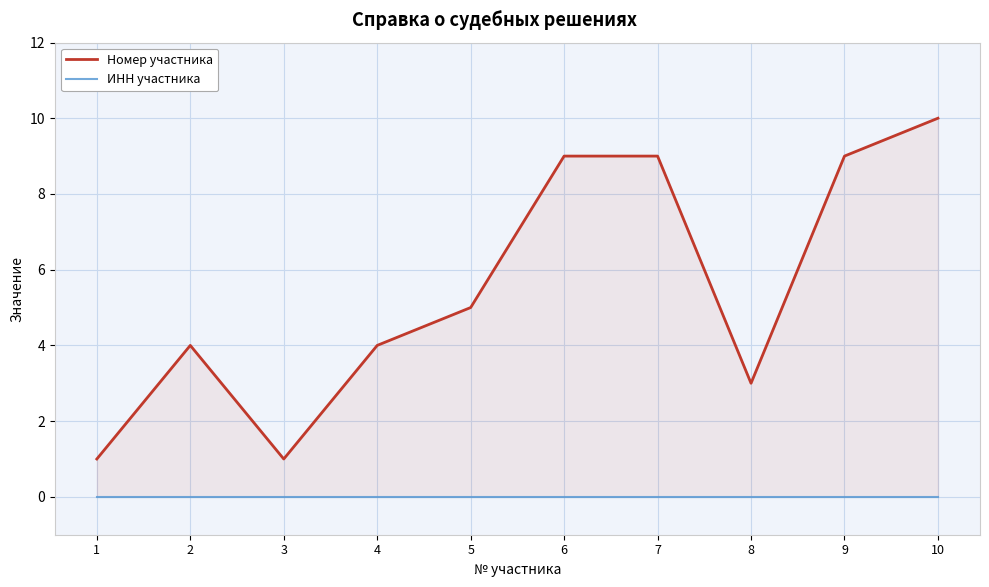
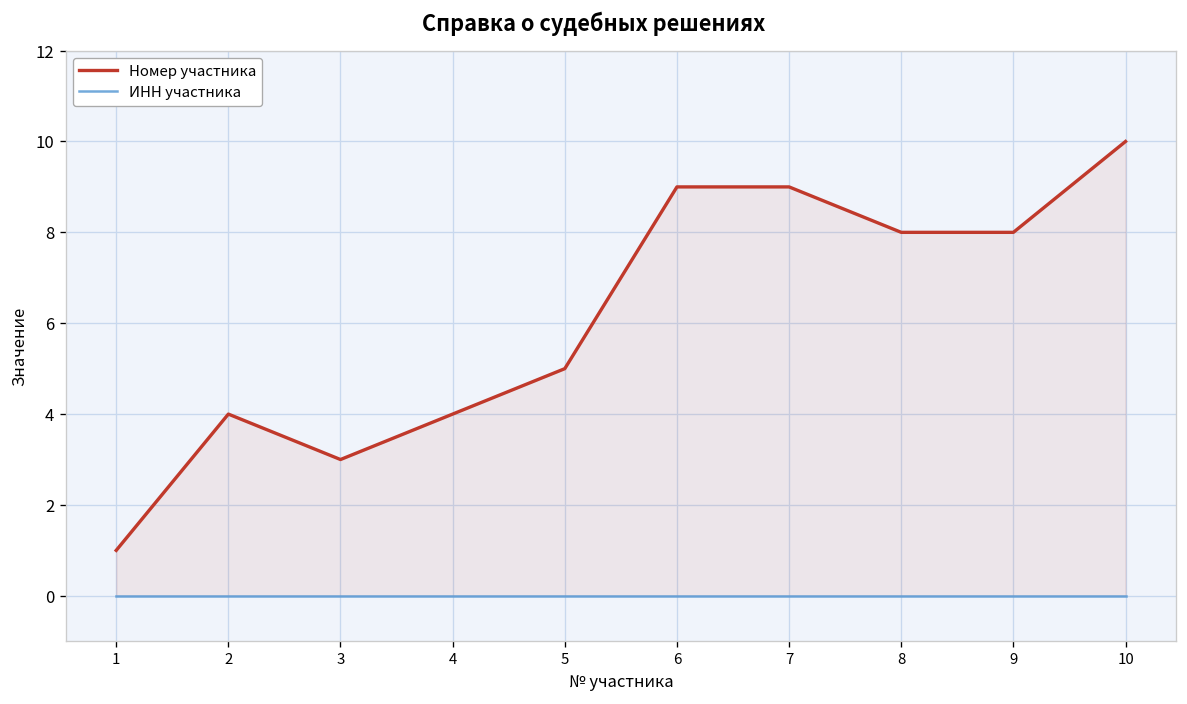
Номер участника, 3: 1 -> 3
Номер участника, 8: 3 -> 8
Номер участника, 9: 9 -> 8
